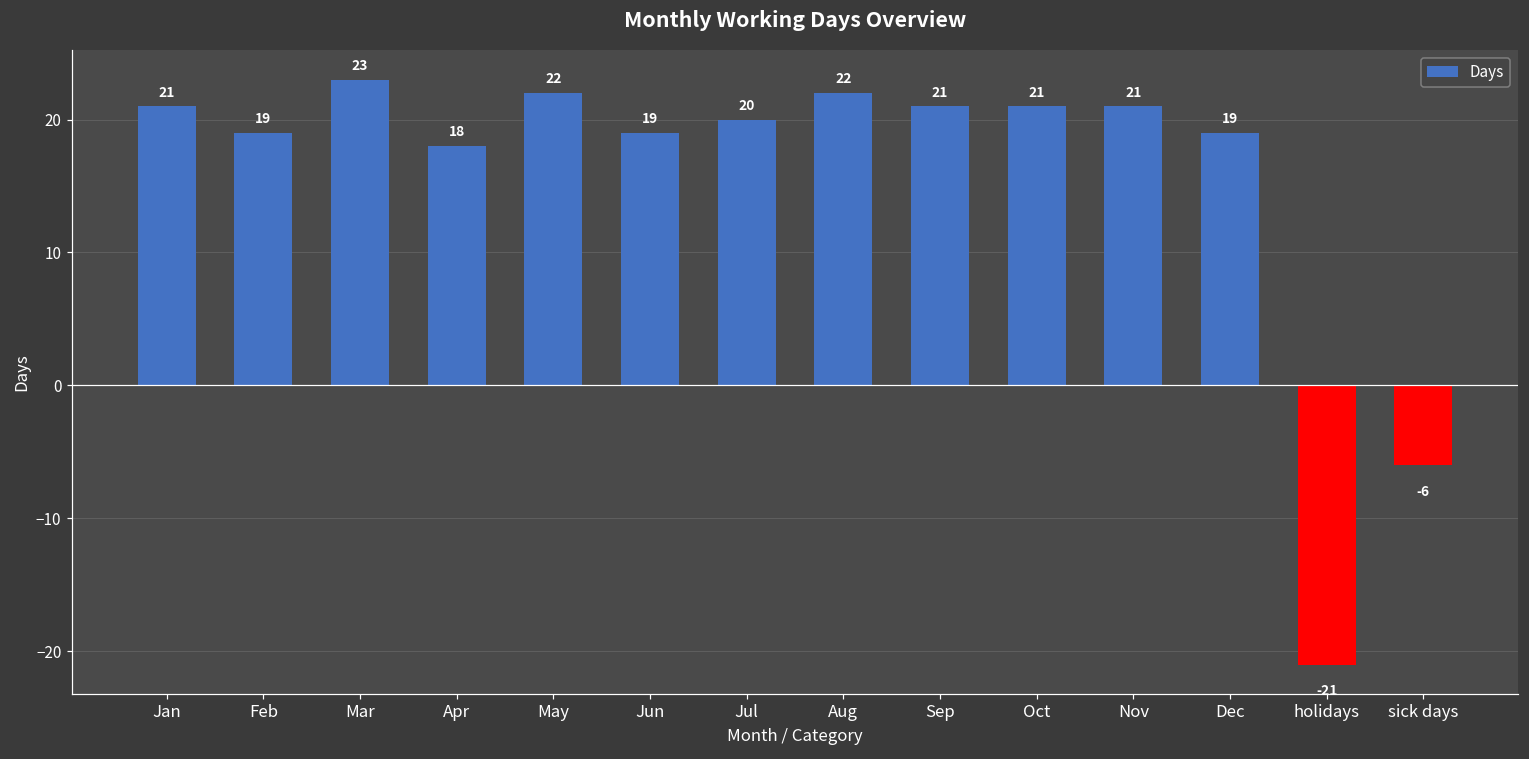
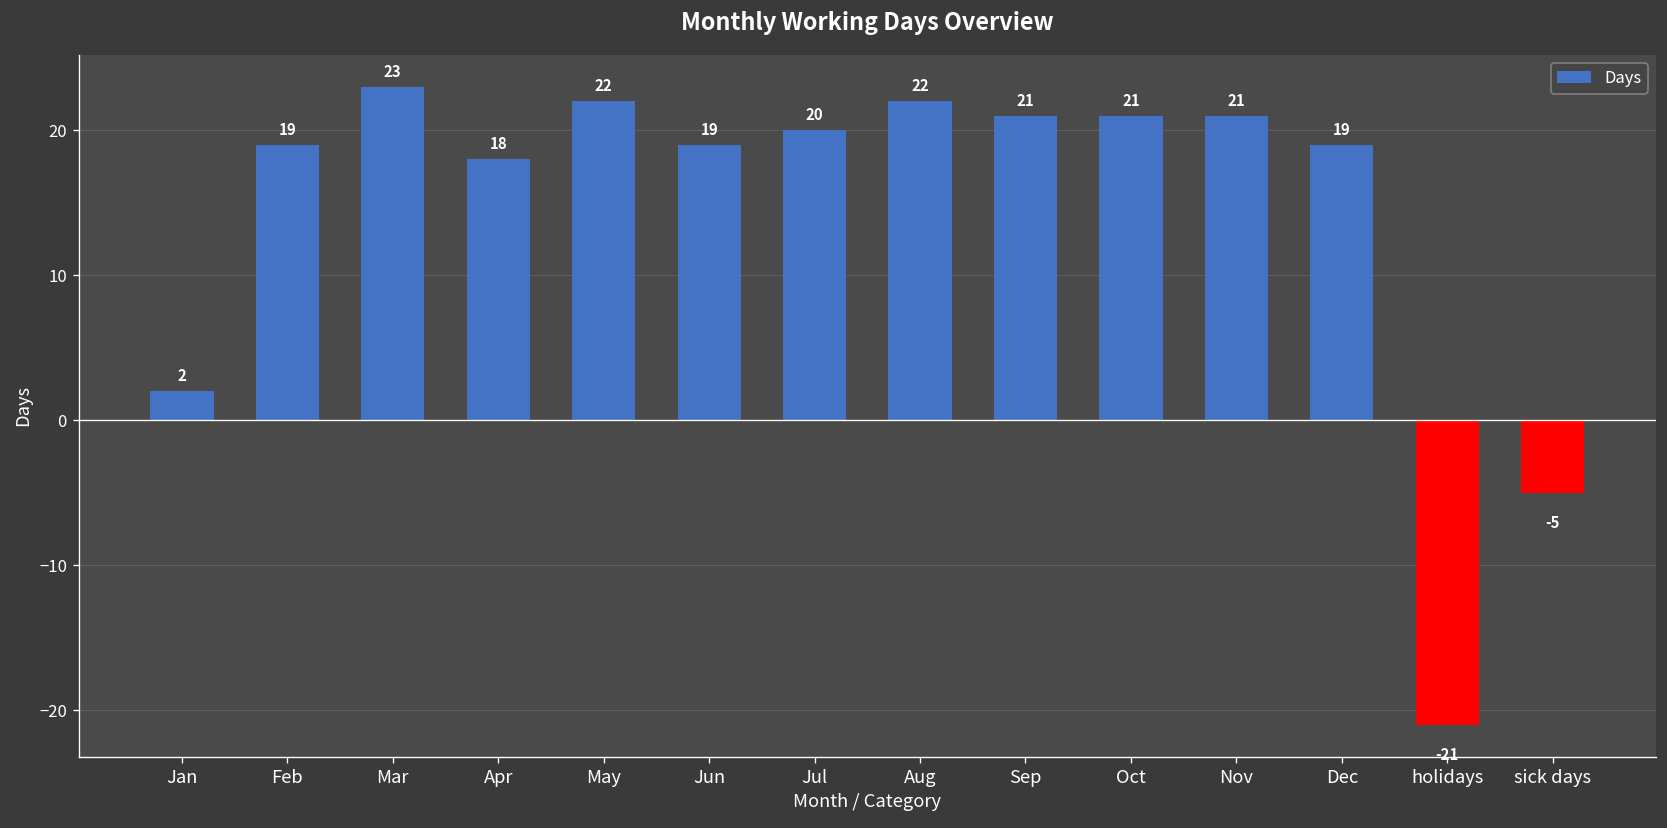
Jan: 21 -> 2
sick days: -6 -> -5
